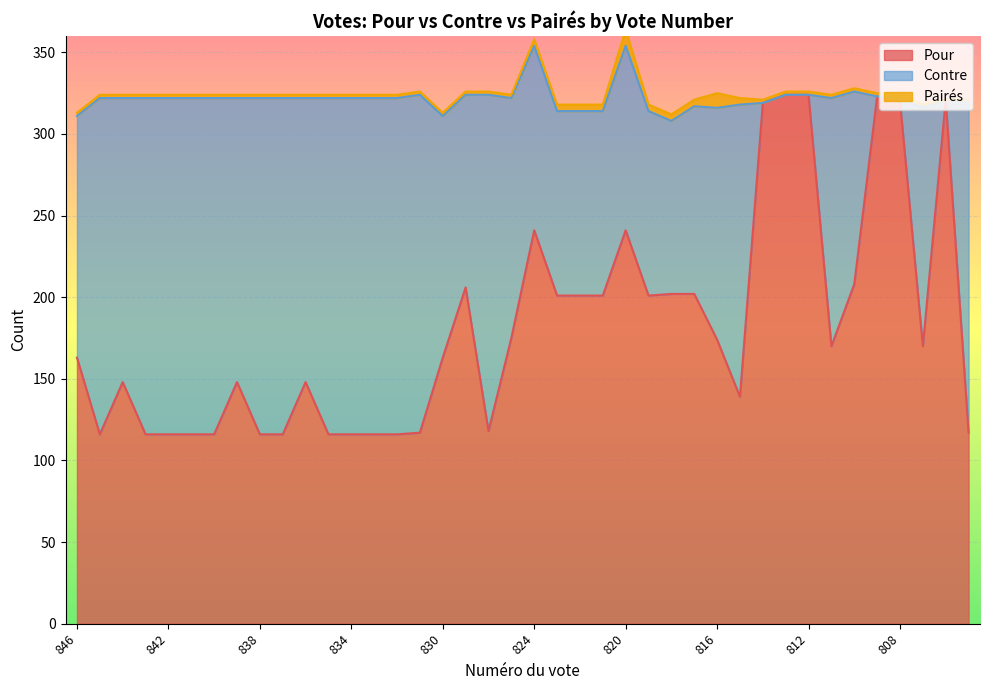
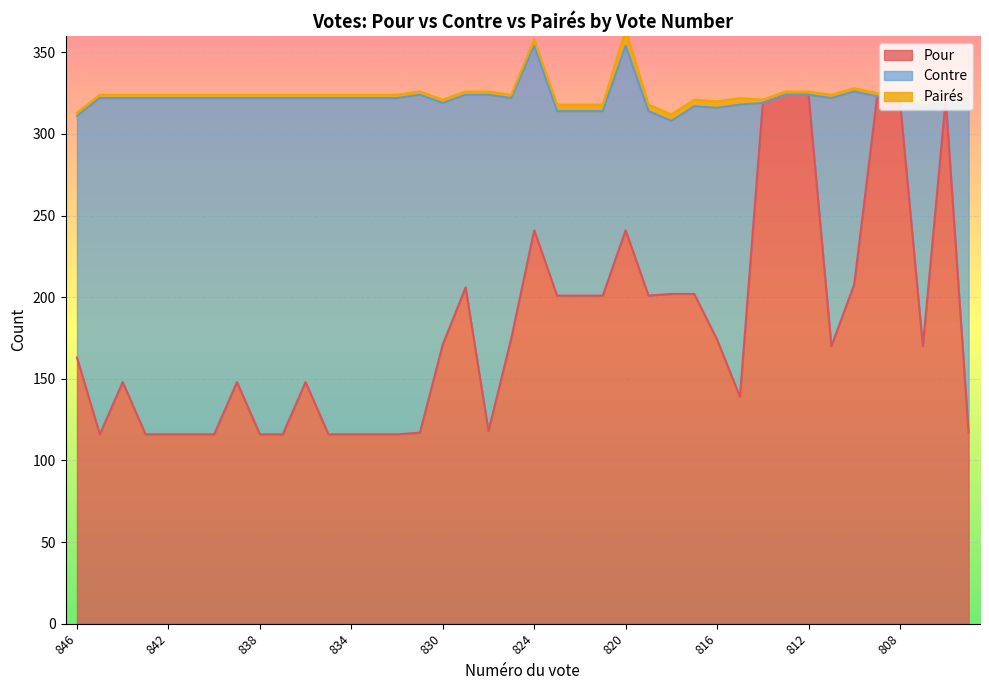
Pour, 830: 163 -> 171
Pairés, 816: 9 -> 4
